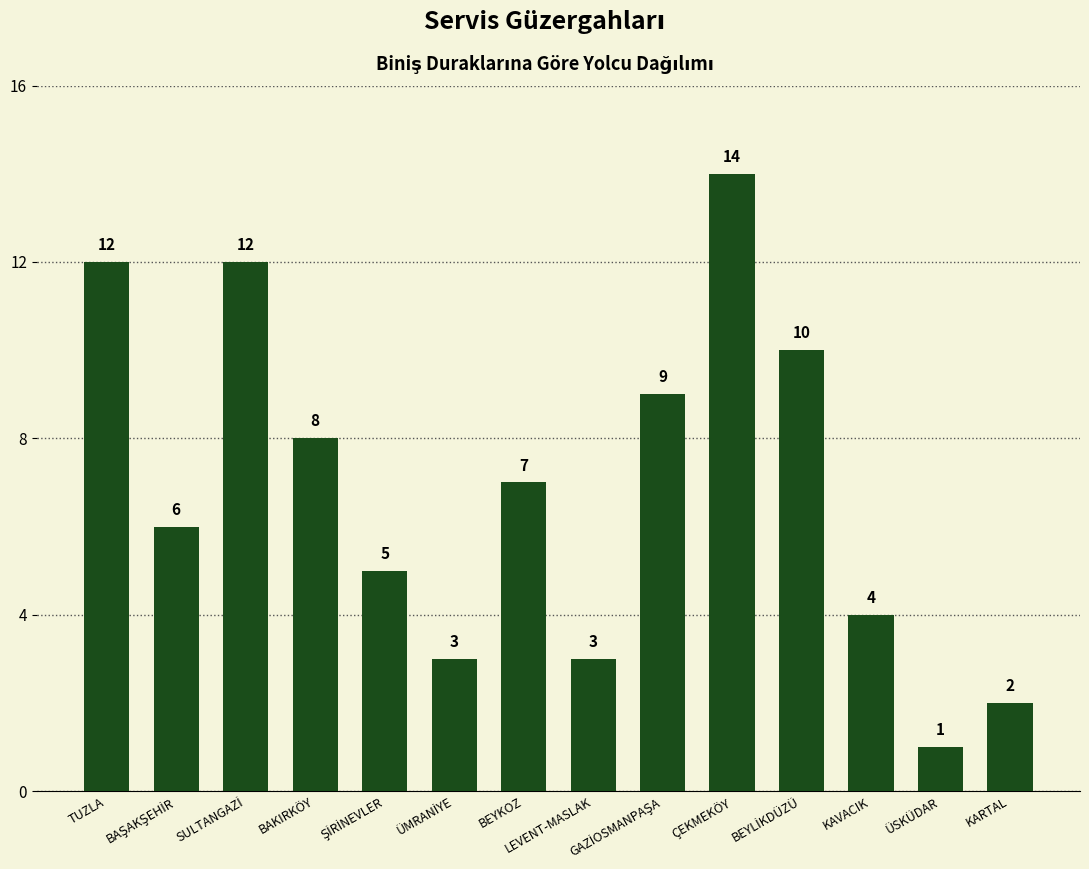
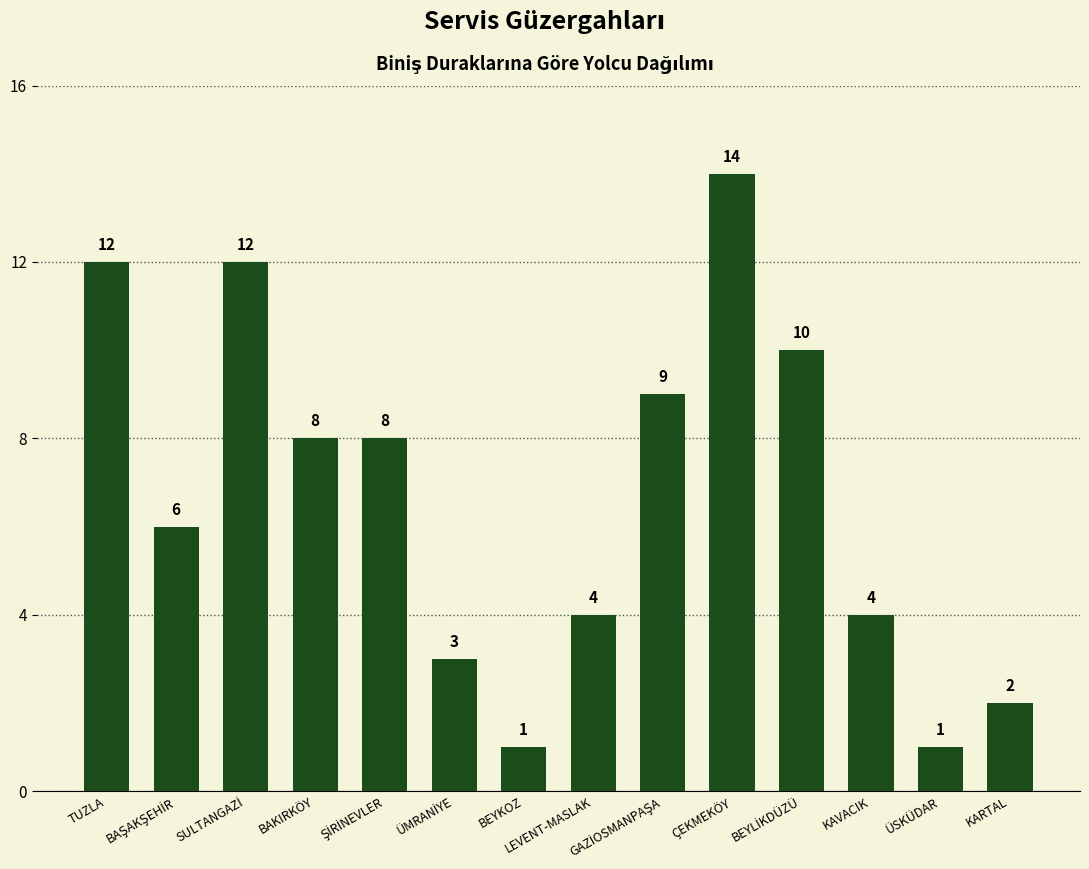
ŞİRİNEVLER: 5 -> 8
BEYKOZ: 7 -> 1
LEVENT-MASLAK: 3 -> 4
